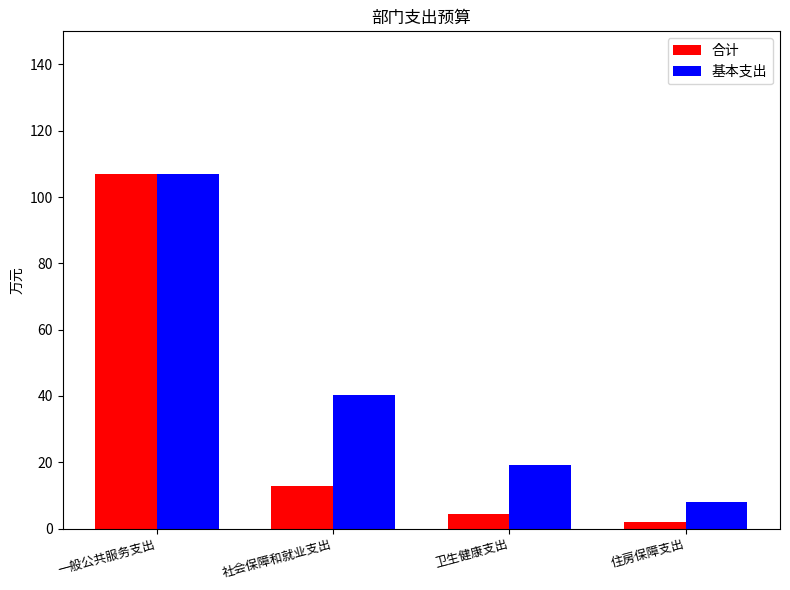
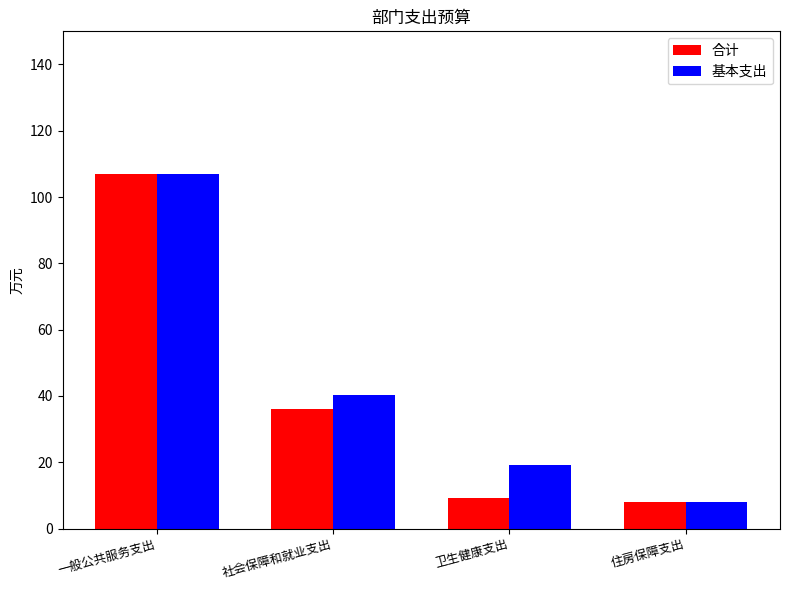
合计, 社会保障和就业支出: 13 -> 36
合计, 卫生健康支出: 4 -> 9
合计, 住房保障支出: 2 -> 8
